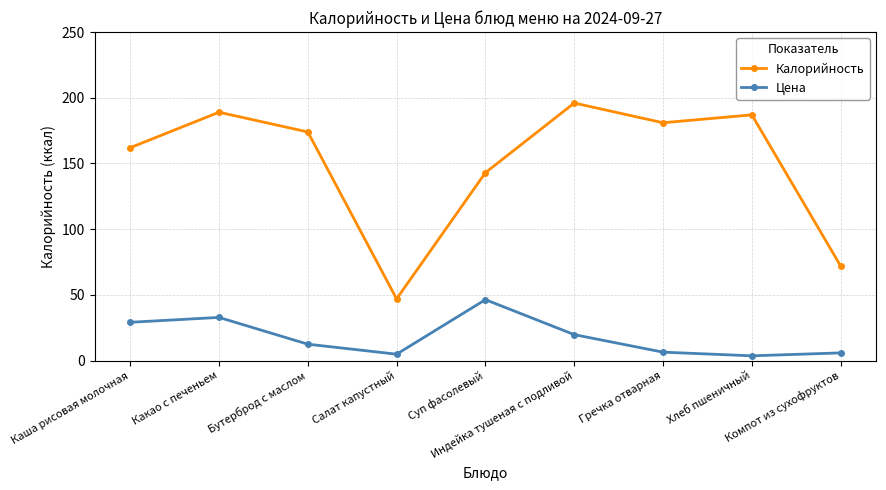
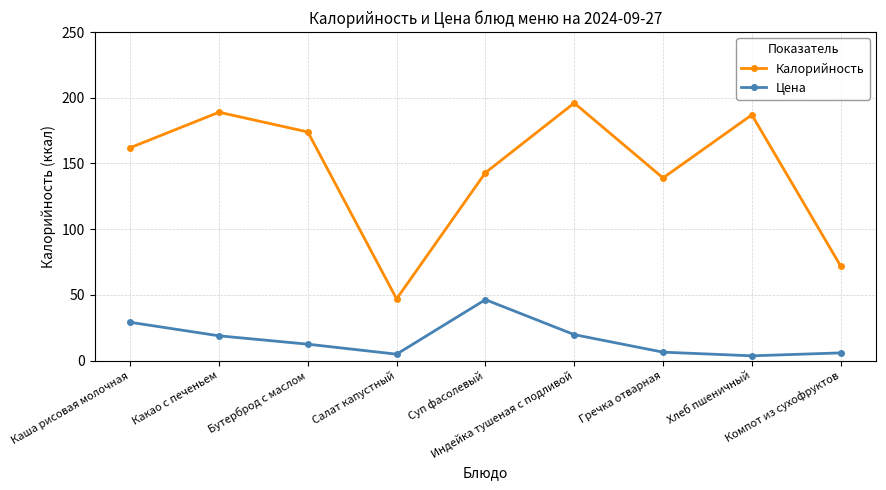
Цена, Какао с печеньем: 33 -> 19
Калорийность, Гречка отварная: 181 -> 139
